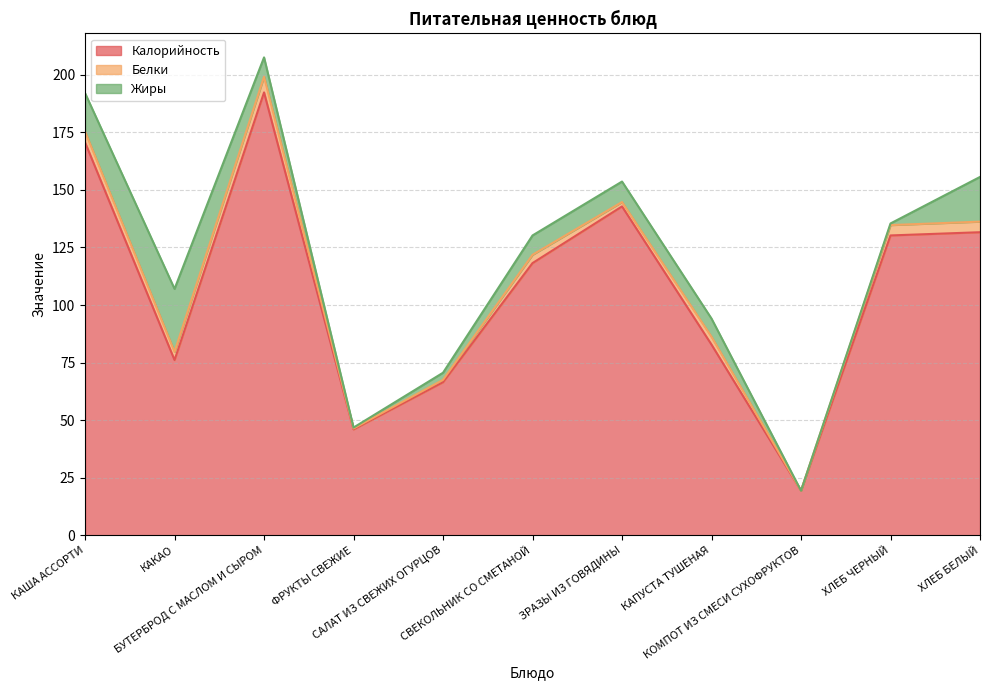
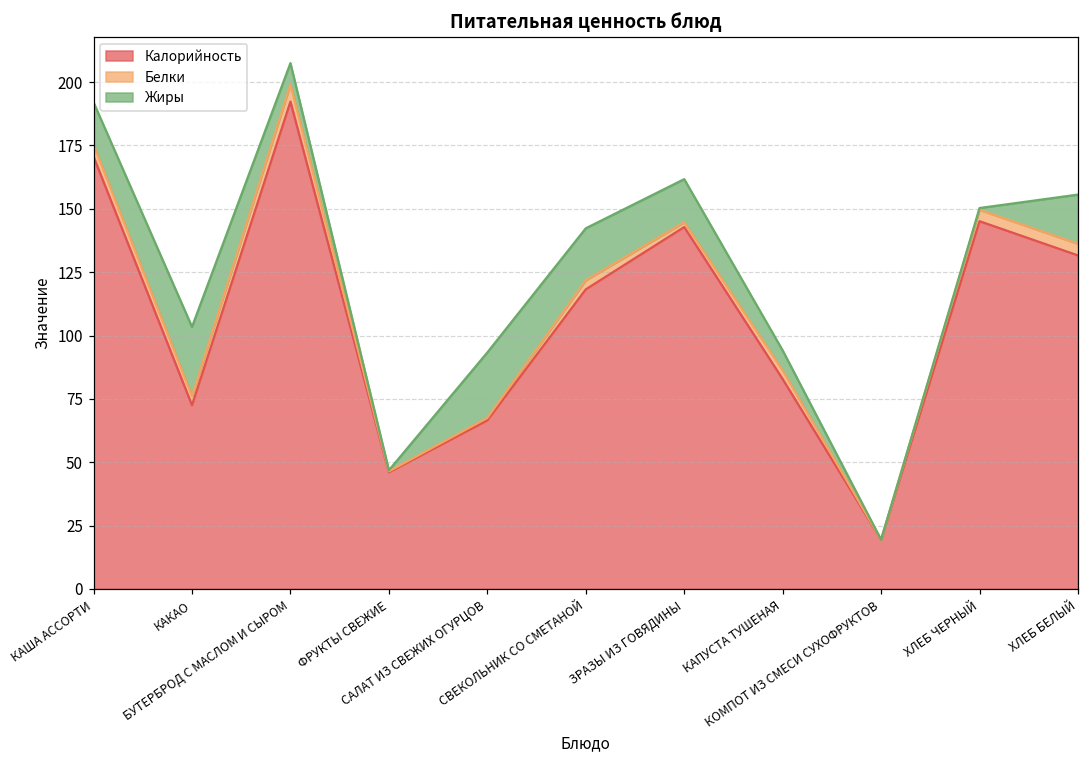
Калорийность, КАКАО: 76 -> 73
Жиры, САЛАТ ИЗ СВЕЖИХ ОГУРЦОВ: 3 -> 26
Жиры, СВЕКОЛЬНИК СО СМЕТАНОЙ: 8 -> 21
Жиры, ЗРАЗЫ ИЗ ГОВЯДИНЫ: 9 -> 17
Калорийность, ХЛЕБ ЧЕРНЫЙ: 130 -> 145
